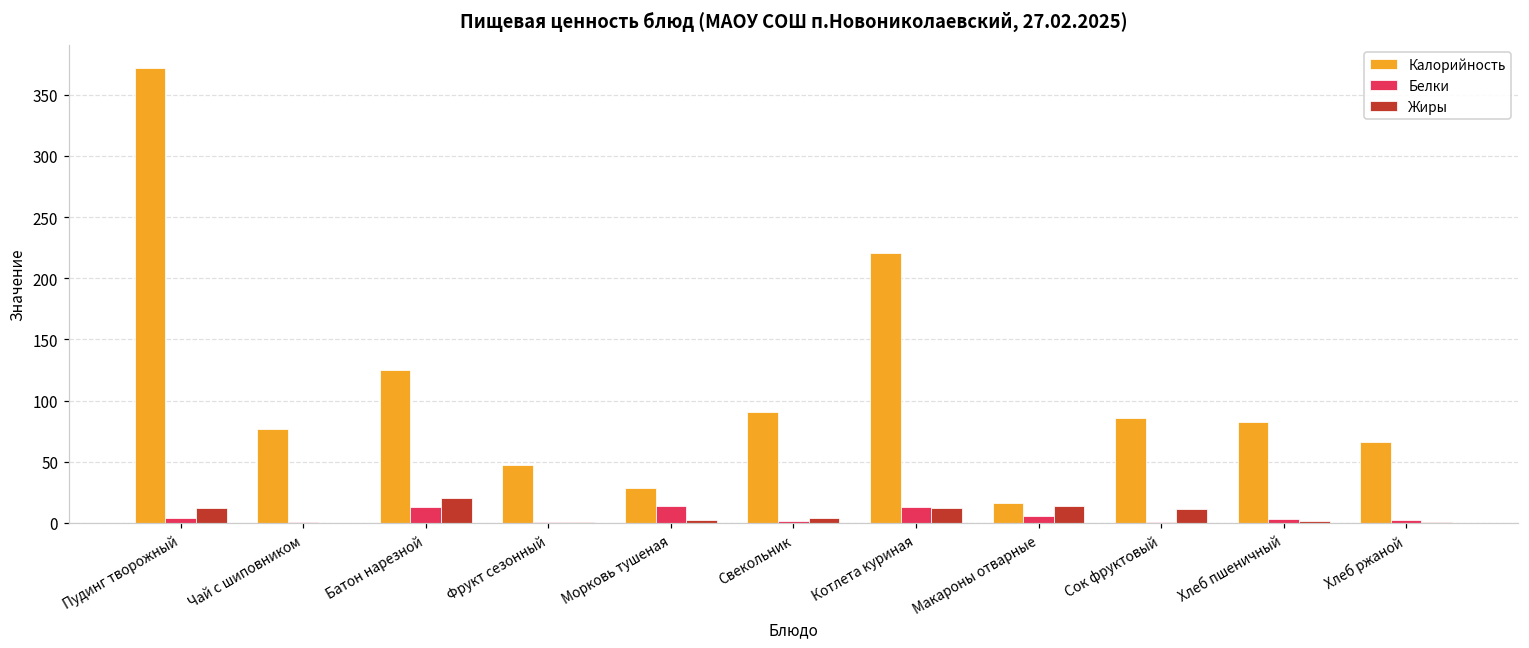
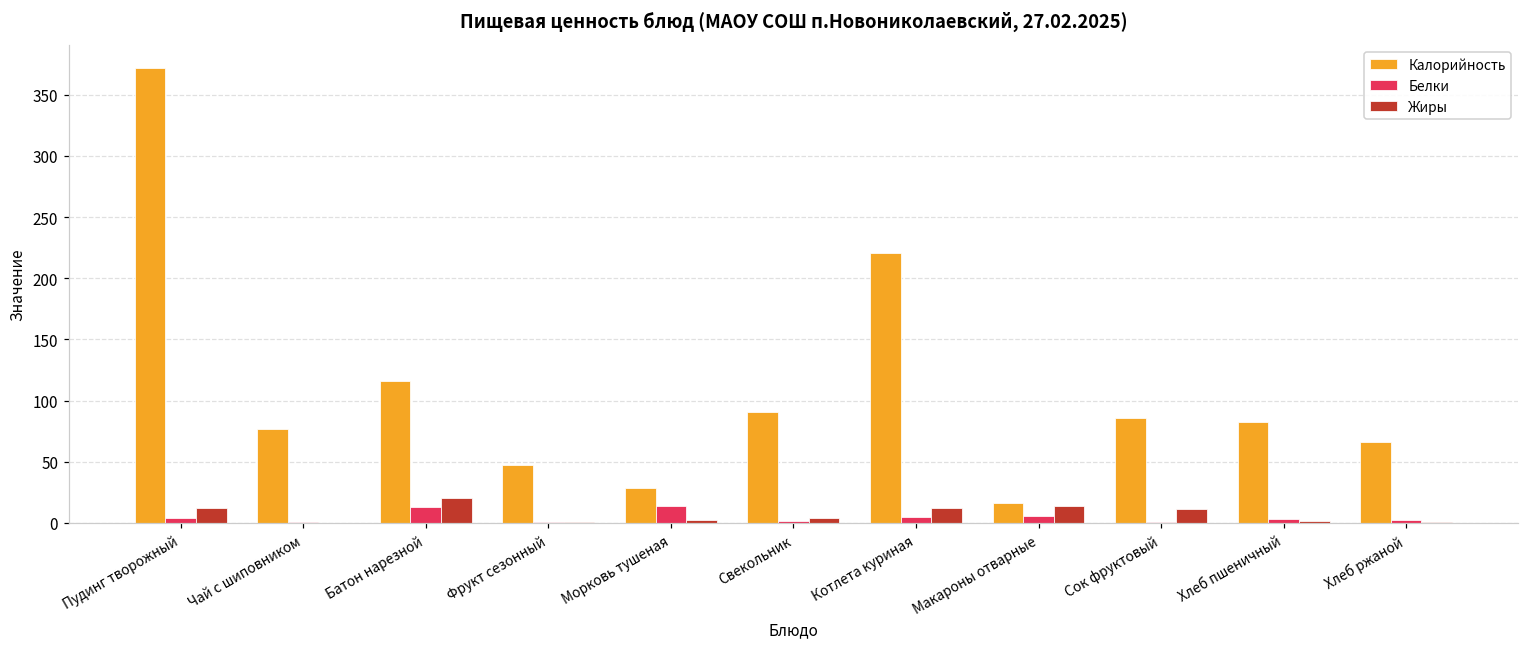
Калорийность, Батон нарезной: 125 -> 116
Белки, Котлета куриная: 13 -> 5
